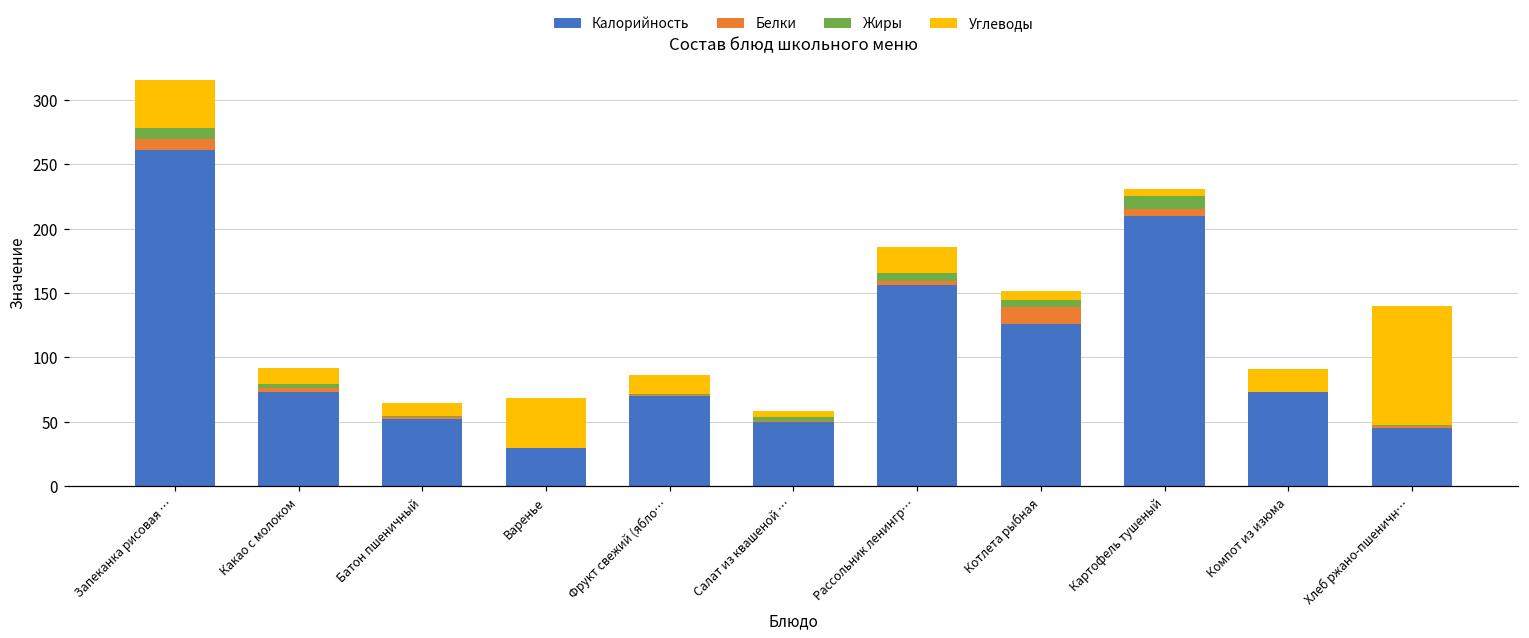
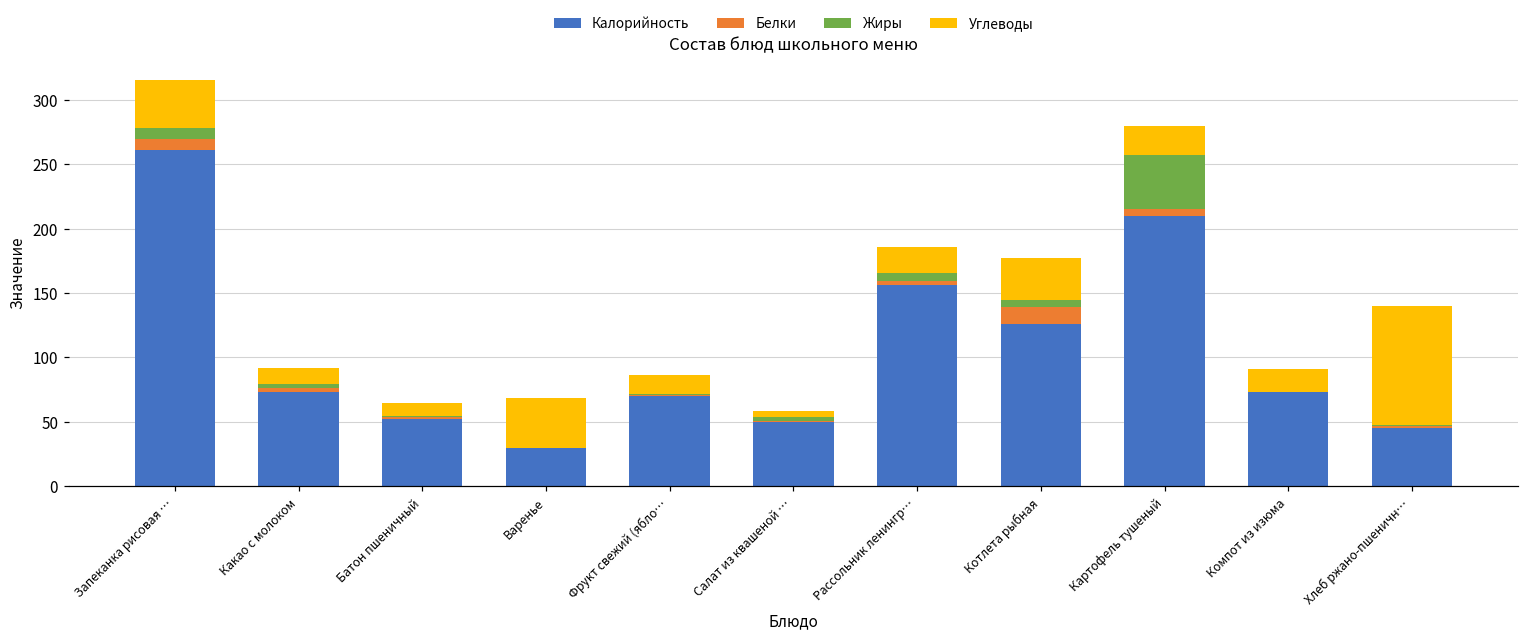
Углеводы, Котлета рыбная: 7 -> 32
Жиры, Картофель тушеный: 10 -> 42
Углеводы, Картофель тушеный: 6 -> 23
